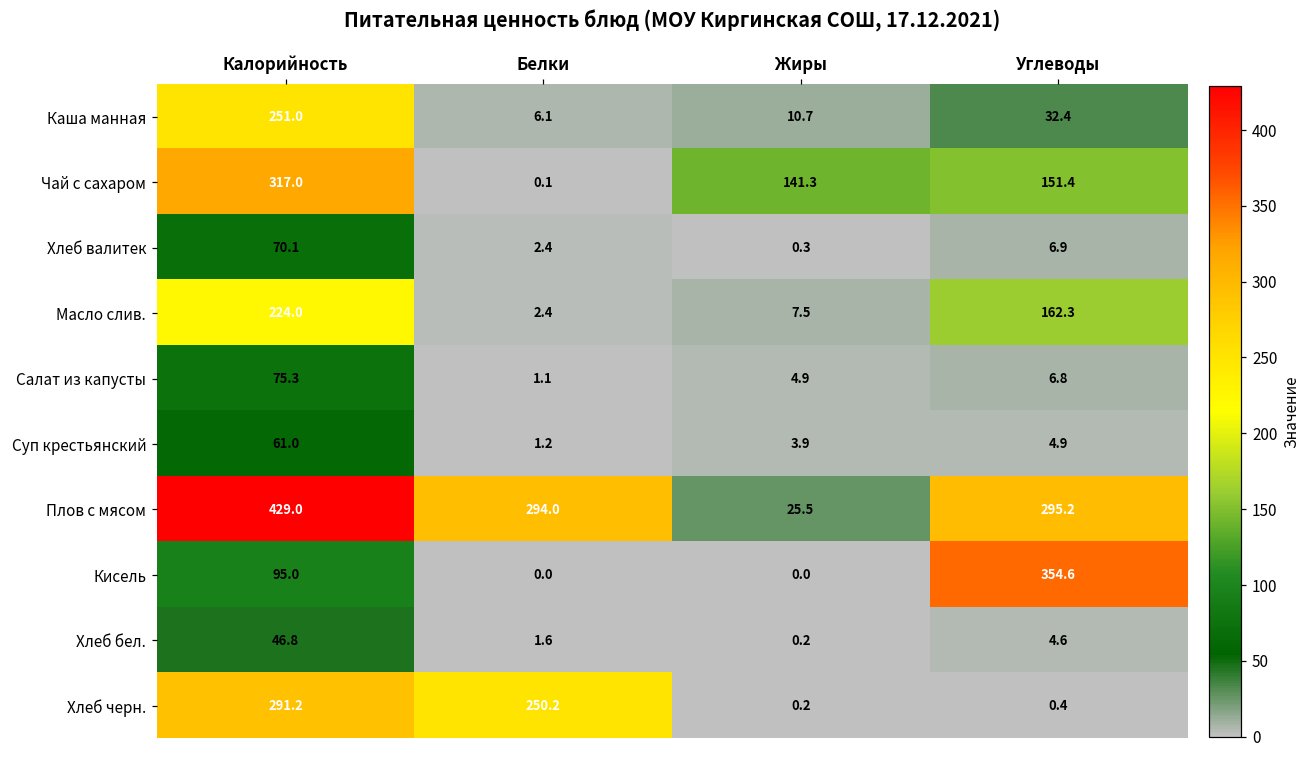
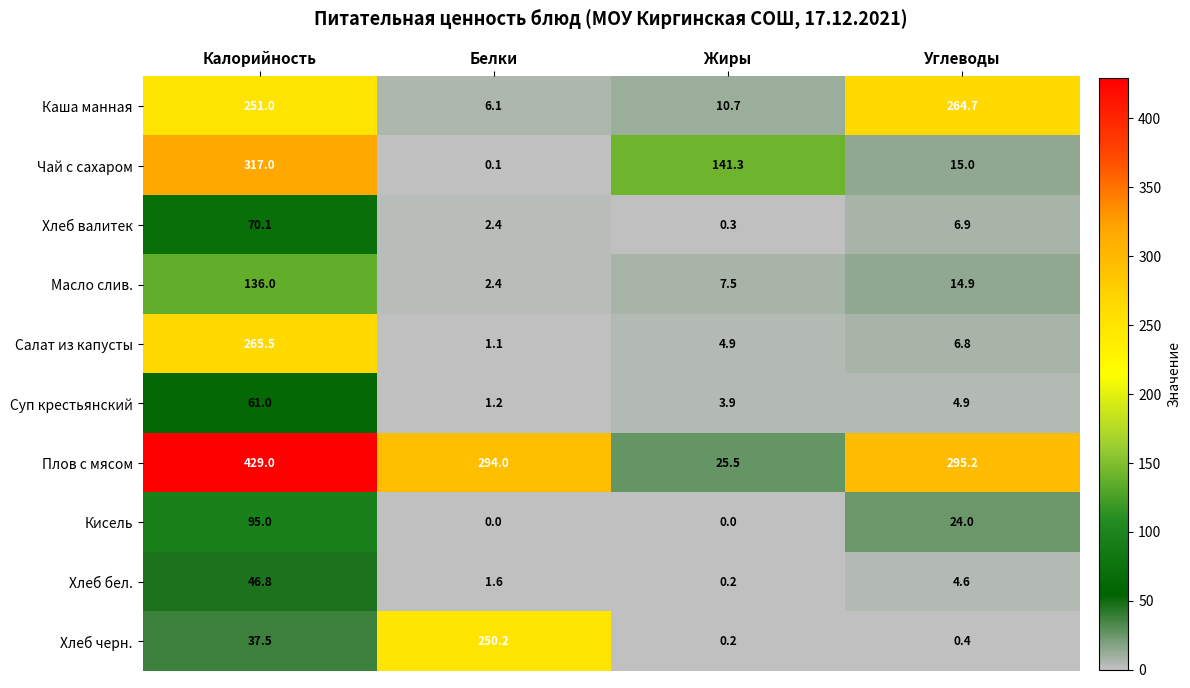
Каша манная, Углеводы: 32.4 -> 264.7
Чай с сахаром, Углеводы: 151.4 -> 15.0
Масло слив., Калорийность: 224.0 -> 136.0
Масло слив., Углеводы: 162.3 -> 14.9
Салат из капусты, Калорийность: 75.3 -> 265.5
Кисель, Углеводы: 354.6 -> 24.0
Хлеб черн., Калорийность: 291.2 -> 37.5
